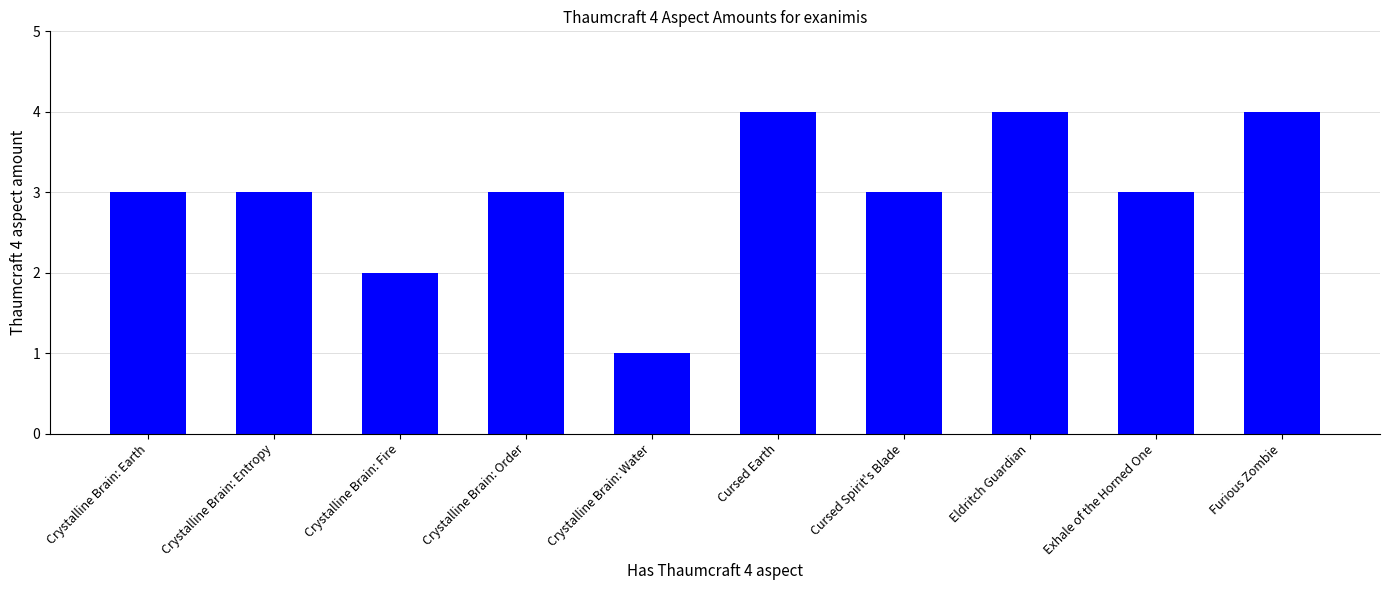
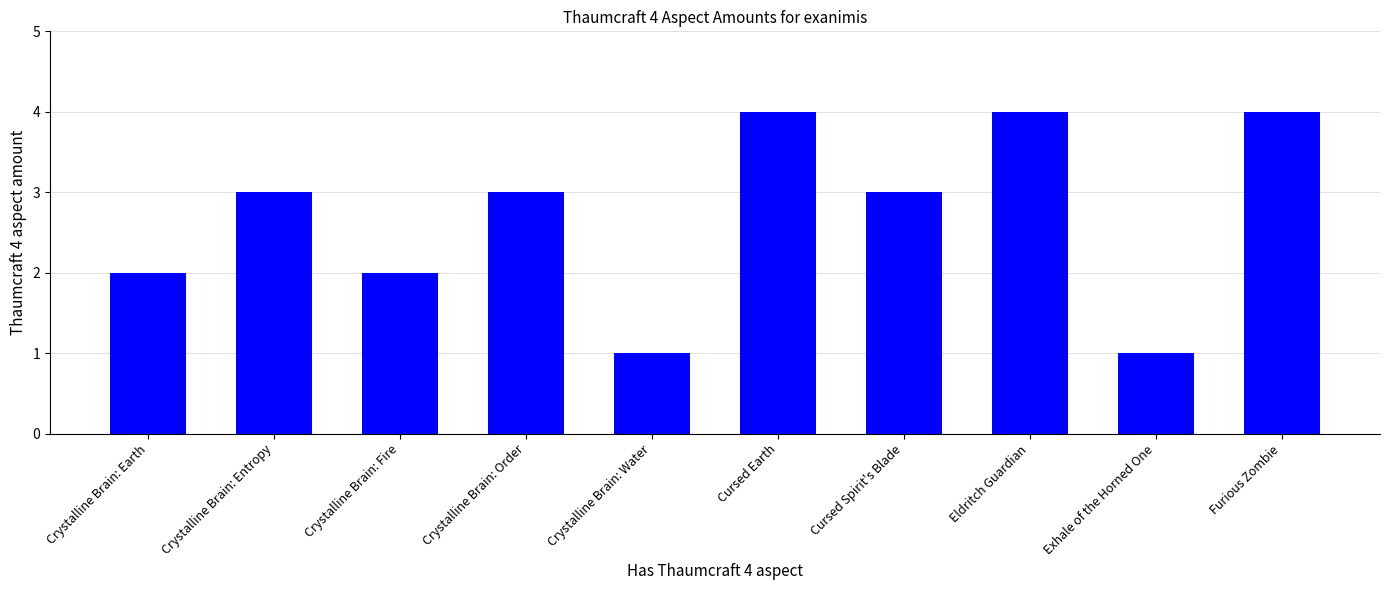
Crystalline Brain: Earth: 3 -> 2
Exhale of the Horned One: 3 -> 1
